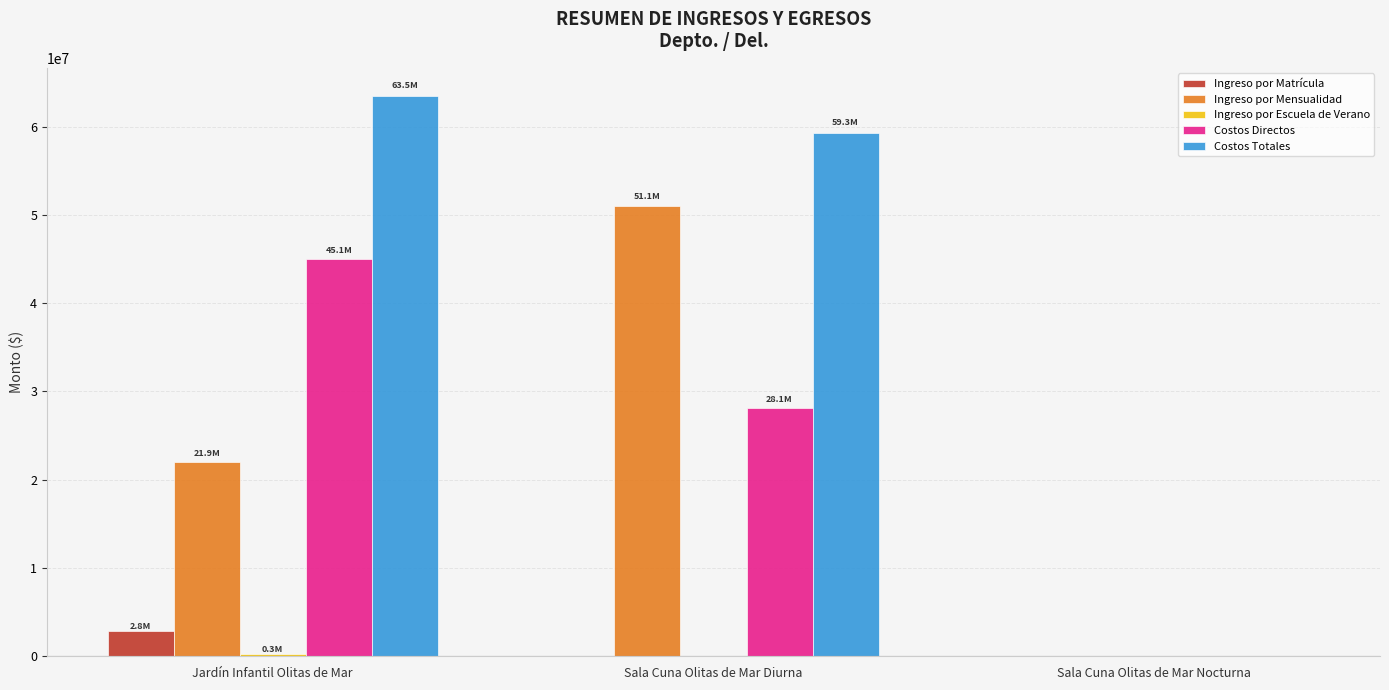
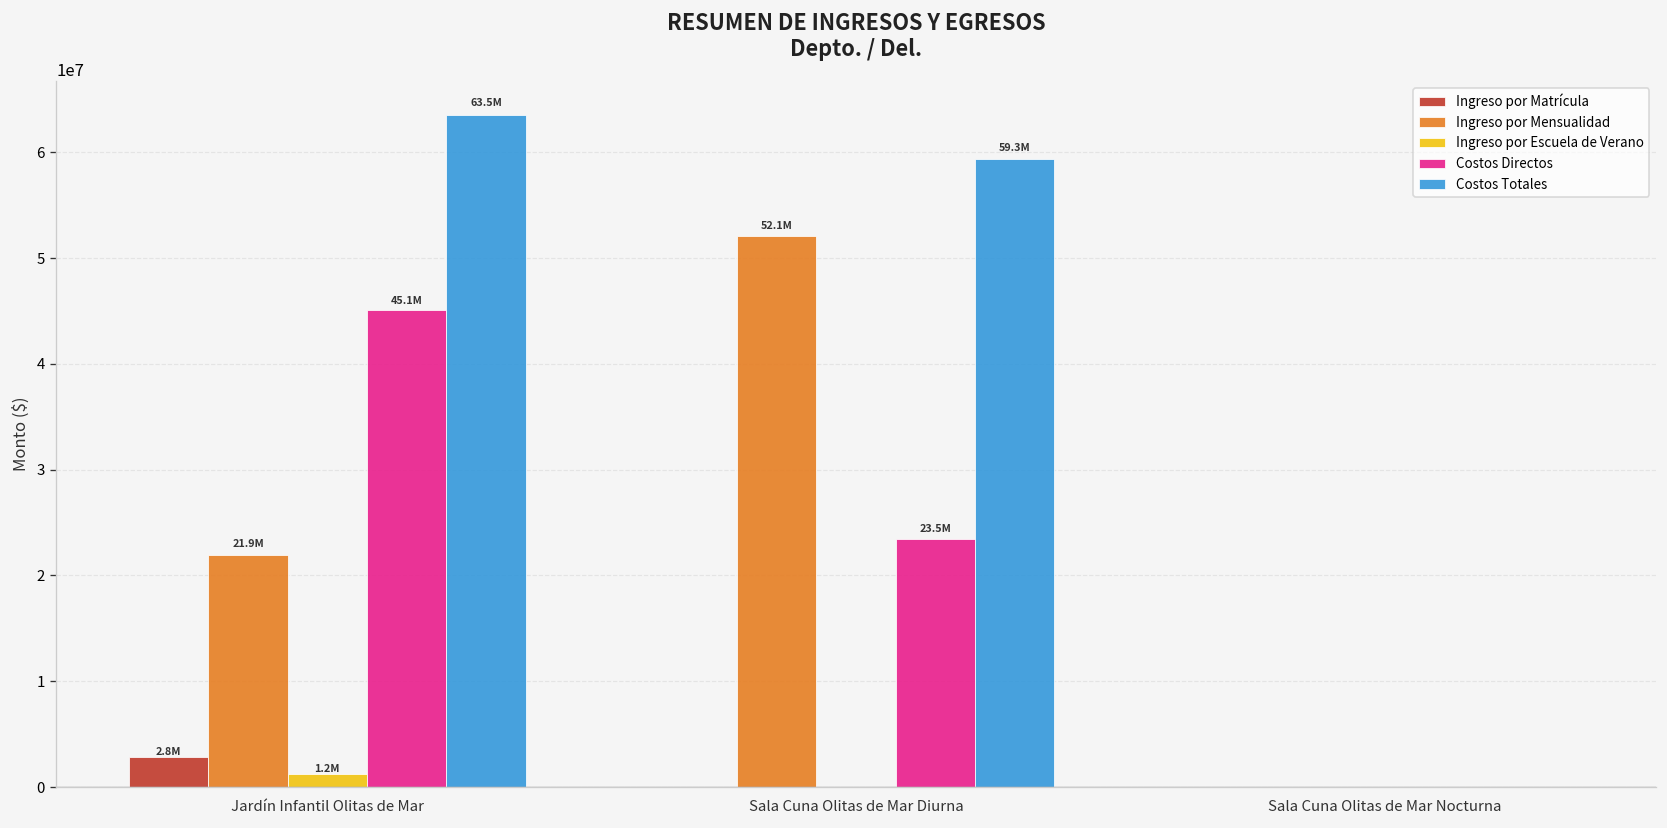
Ingreso por Escuela de Verano, Jardín Infantil Olitas de Mar: 0.3M -> 1.2M
Ingreso por Mensualidad, Sala Cuna Olitas de Mar Diurna: 51.1M -> 52.1M
Costos Directos, Sala Cuna Olitas de Mar Diurna: 28.1M -> 23.5M
